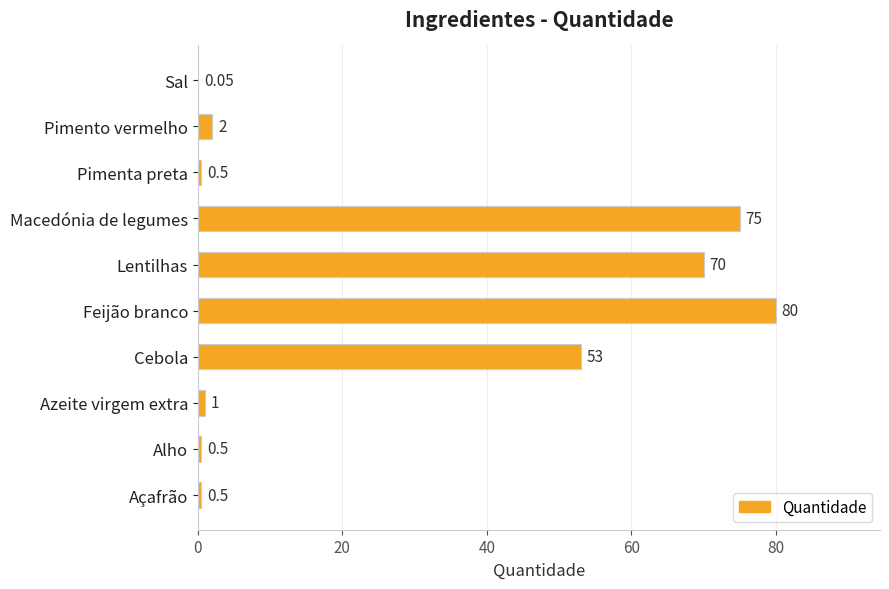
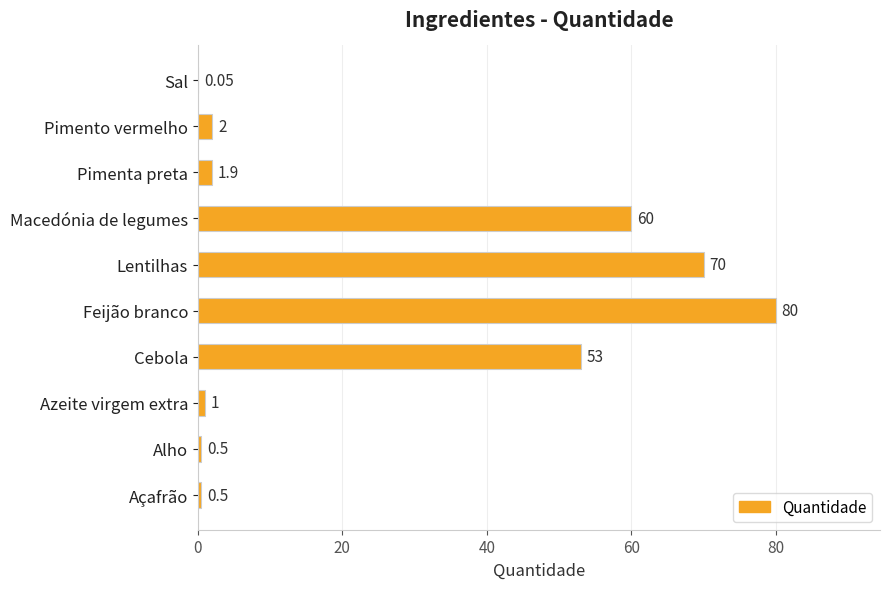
Pimenta preta: 0.5 -> 1.9
Macedónia de legumes: 75 -> 60
